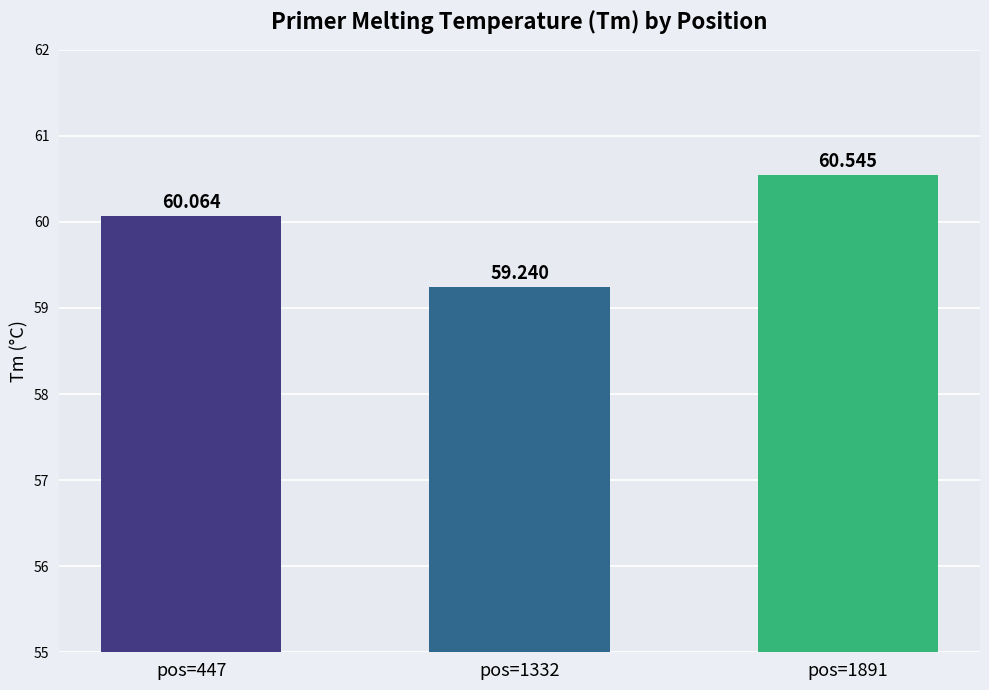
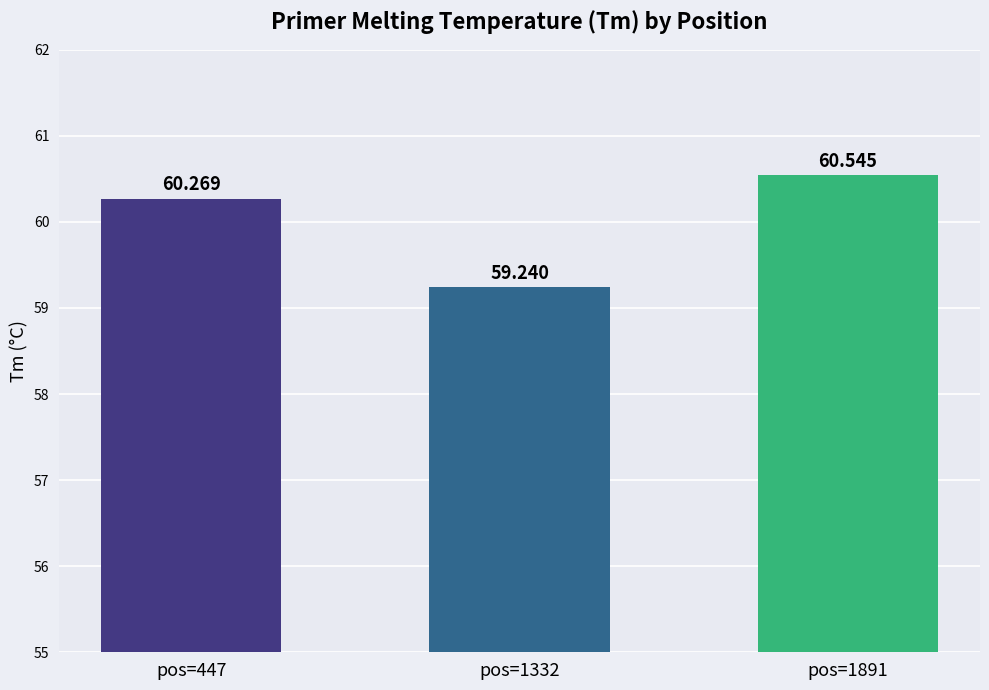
pos=447: 60.064 -> 60.269
